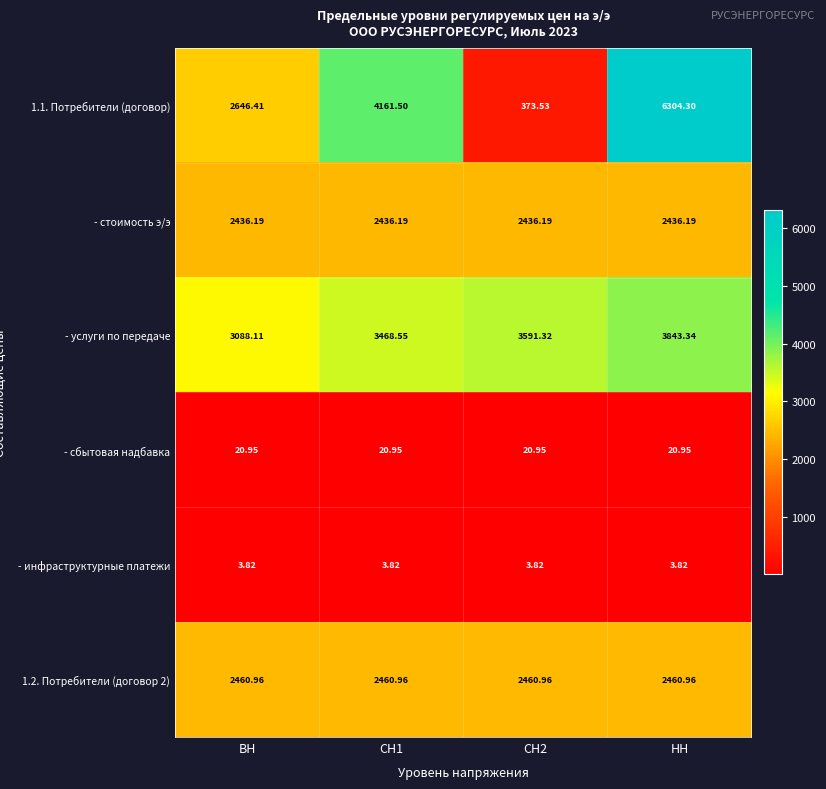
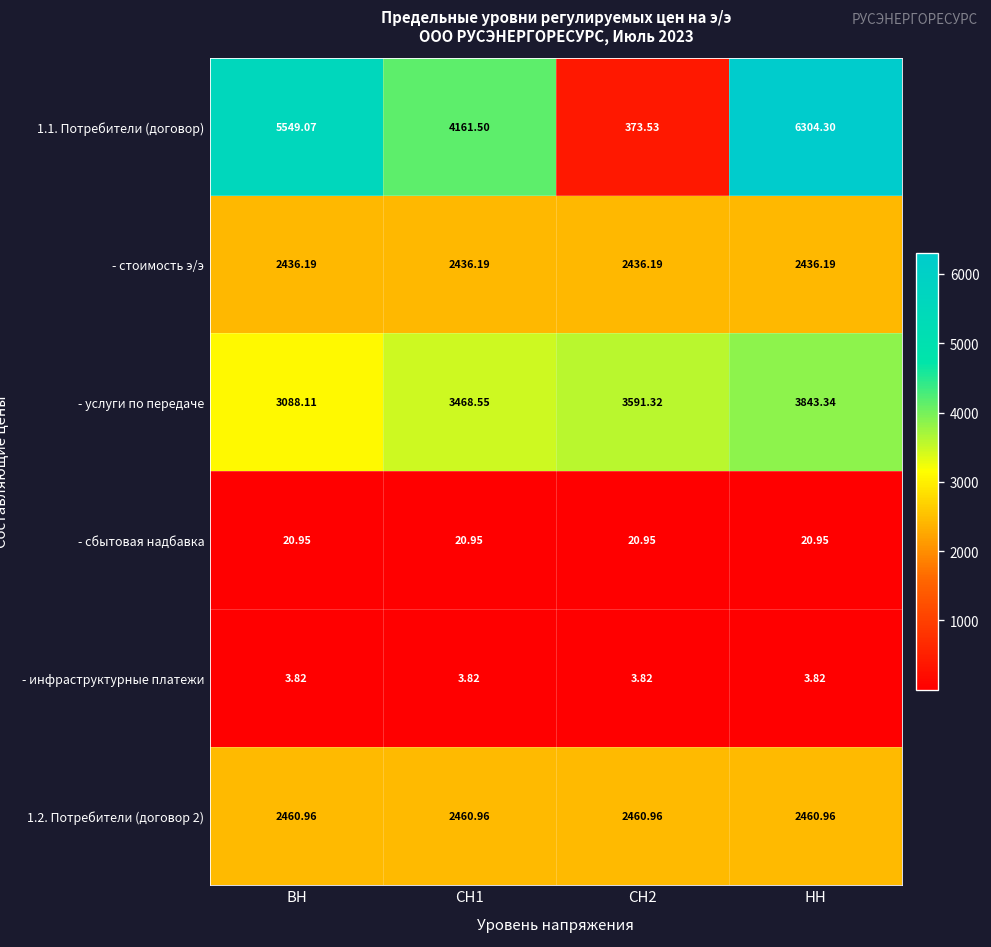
1.1. Потребители (договор), ВН: 2646.41 -> 5549.07
